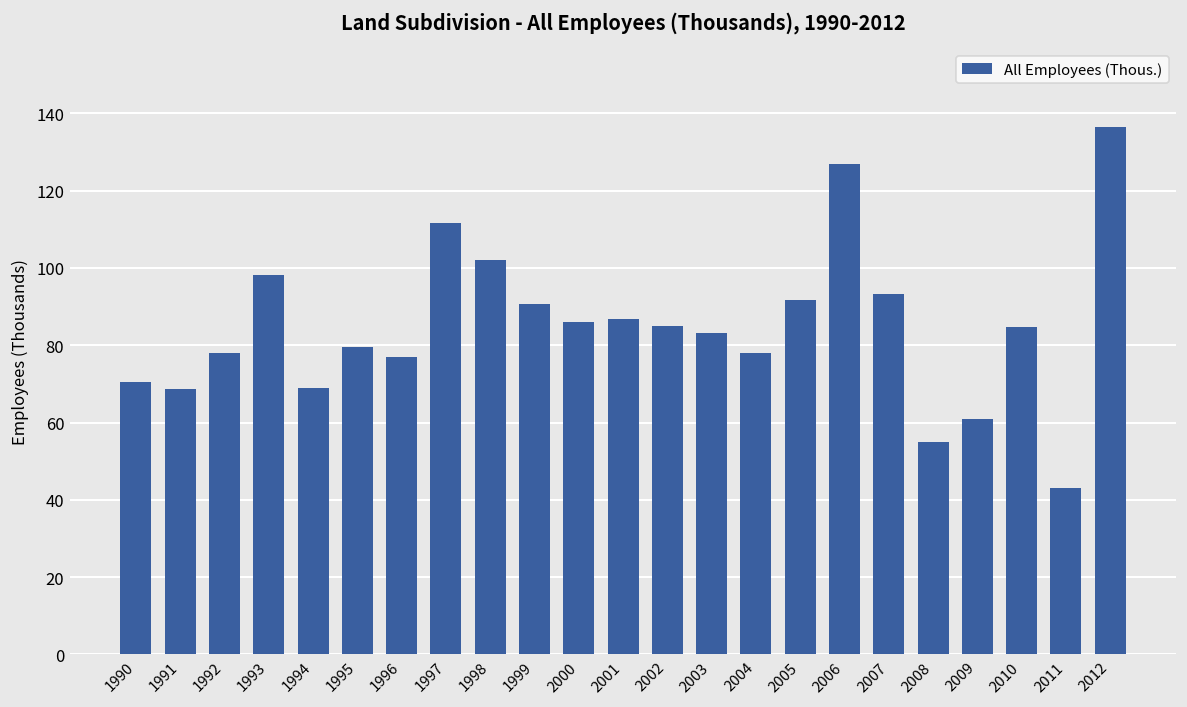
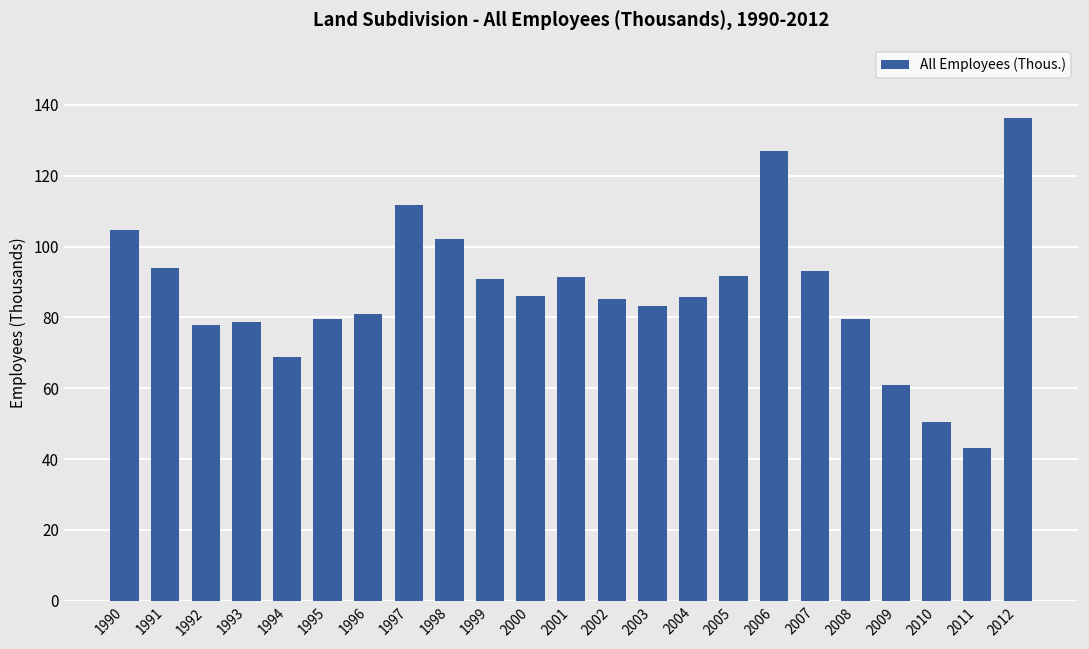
1990: 71 -> 105
1991: 69 -> 94
1993: 98 -> 79
1996: 77 -> 81
2001: 87 -> 91
2004: 78 -> 86
2008: 55 -> 80
2010: 85 -> 51
